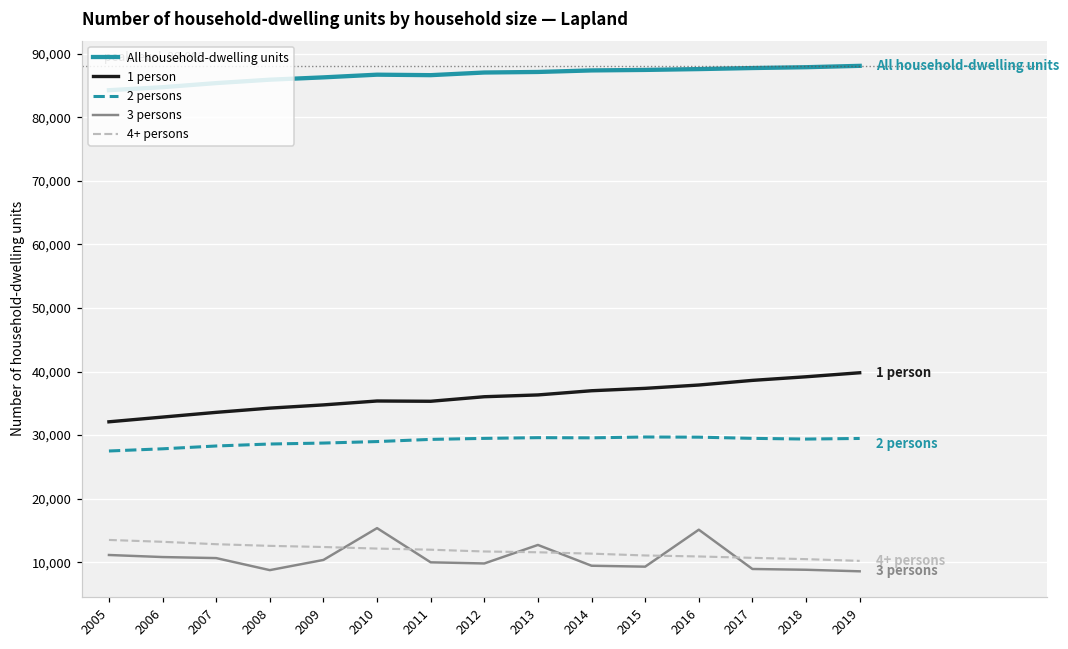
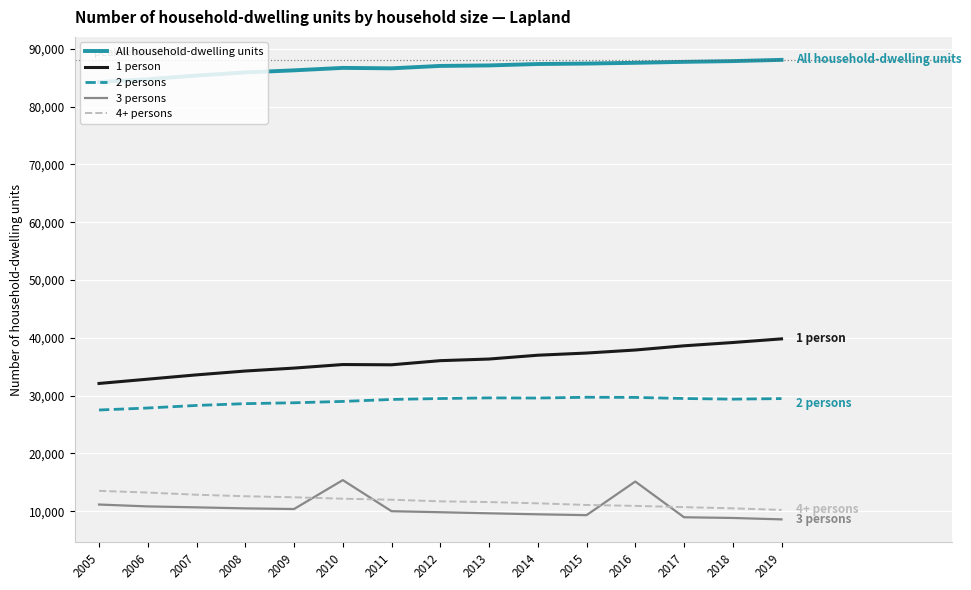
3 persons, 2008: 9,000 -> 10,000
3 persons, 2013: 13,000 -> 10,000
